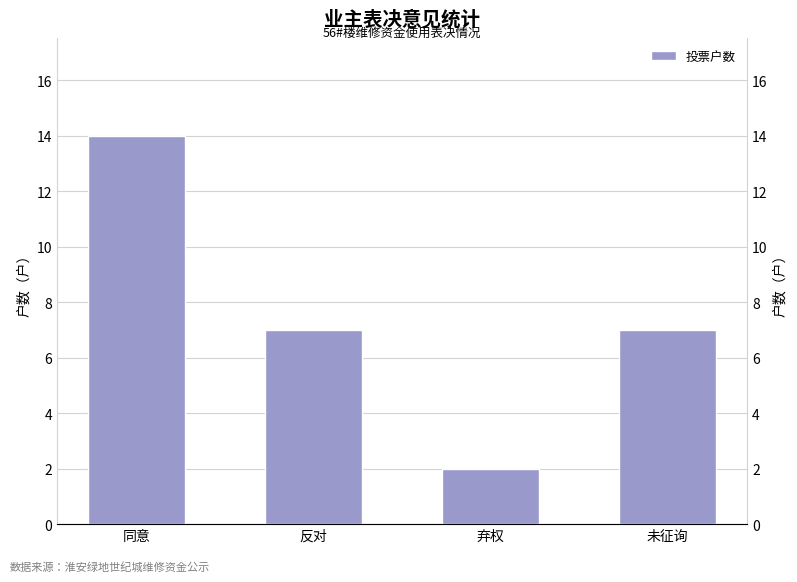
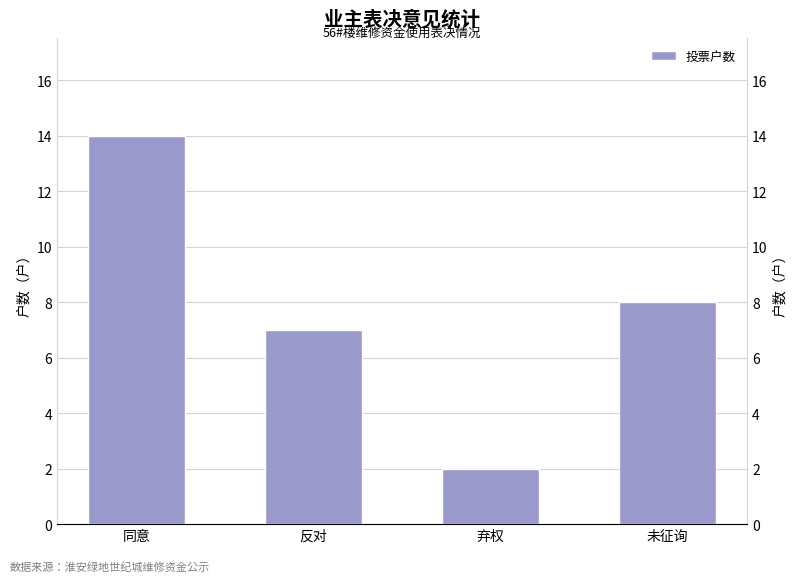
未征询: 7 -> 8
